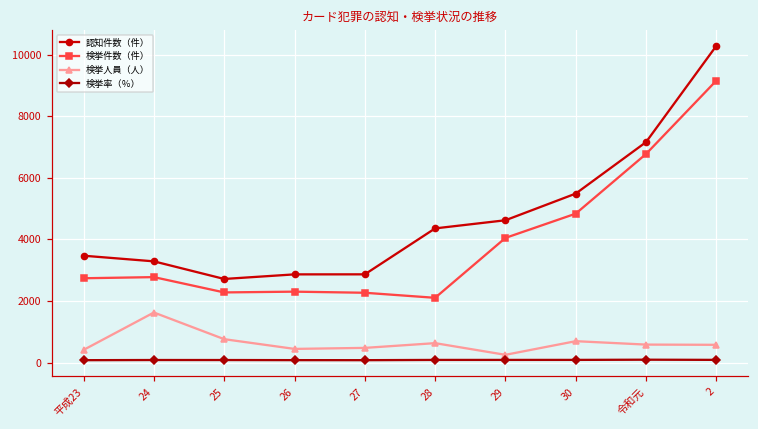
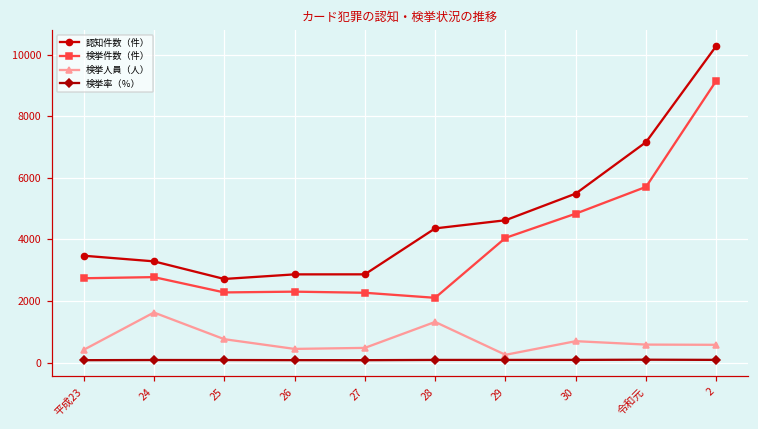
検挙人員（人）, 28: 600 -> 1300
検挙件数（件）, 令和元: 6800 -> 5700
